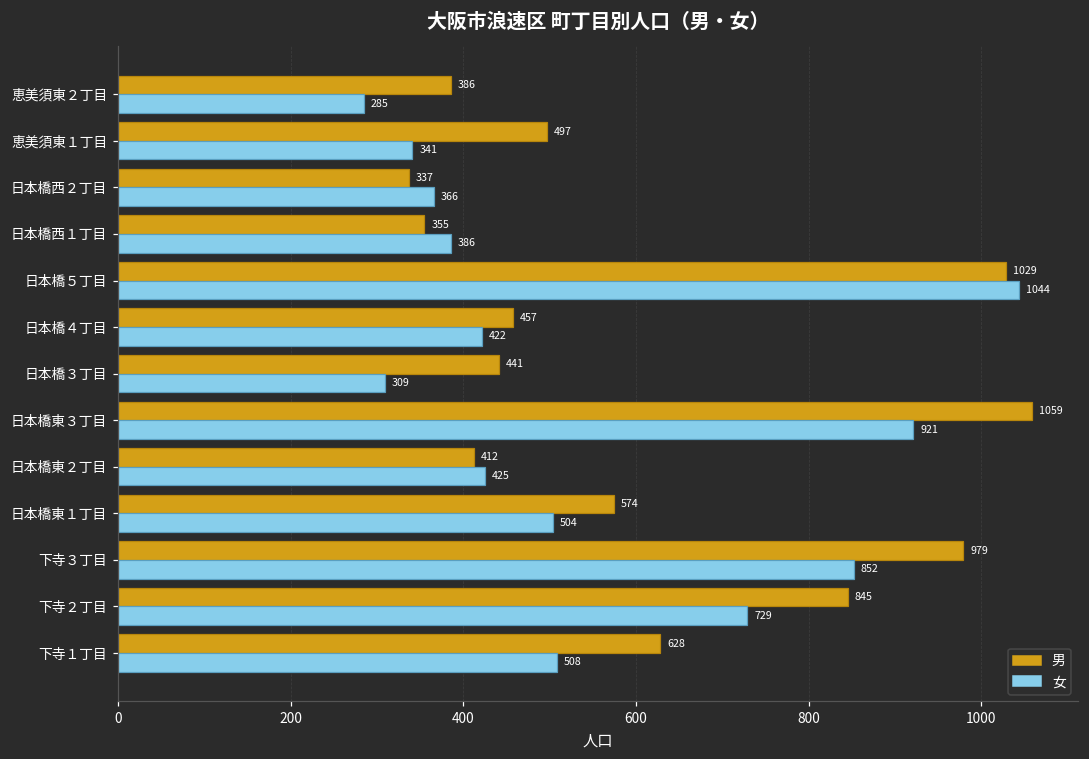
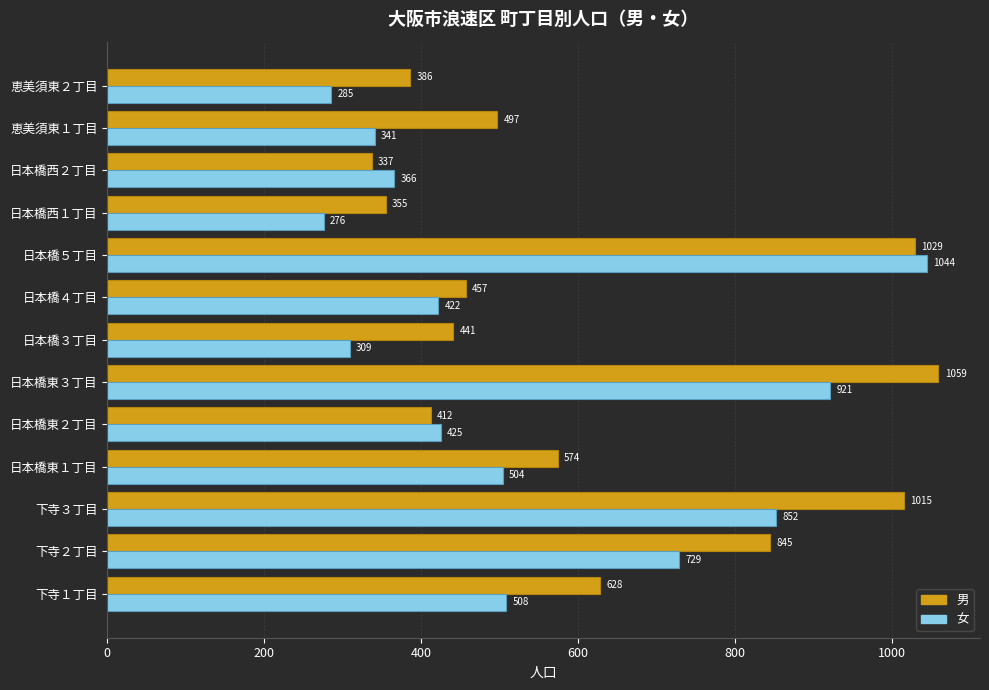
女, 日本橋西１丁目: 386 -> 276
男, 下寺３丁目: 979 -> 1015
